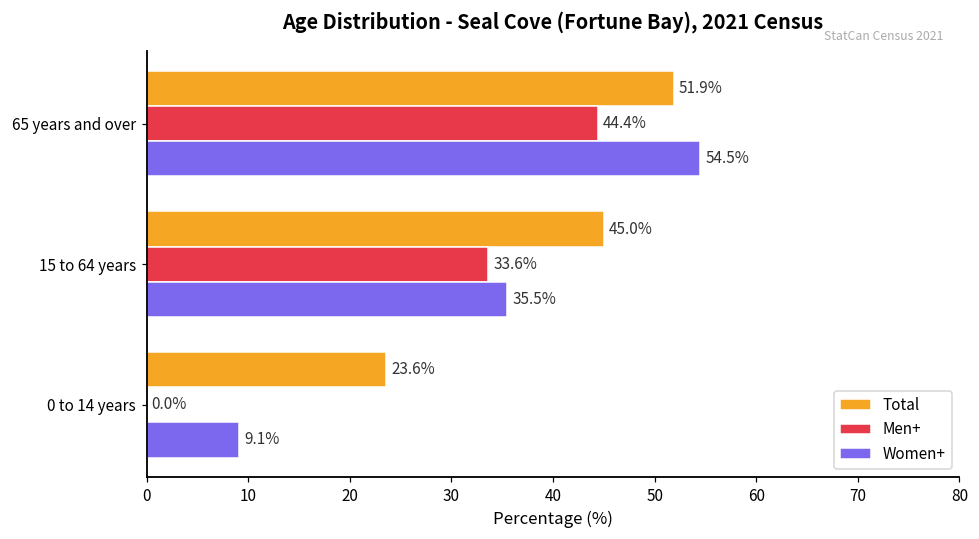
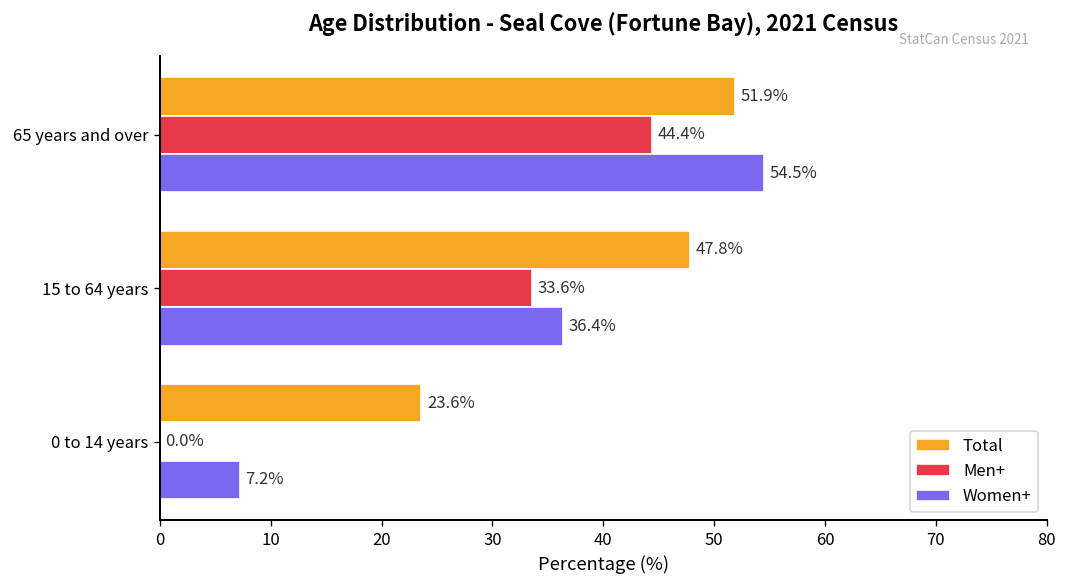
Total, 15 to 64 years: 45.0% -> 47.8%
Women+, 15 to 64 years: 35.5% -> 36.4%
Women+, 0 to 14 years: 9.1% -> 7.2%
